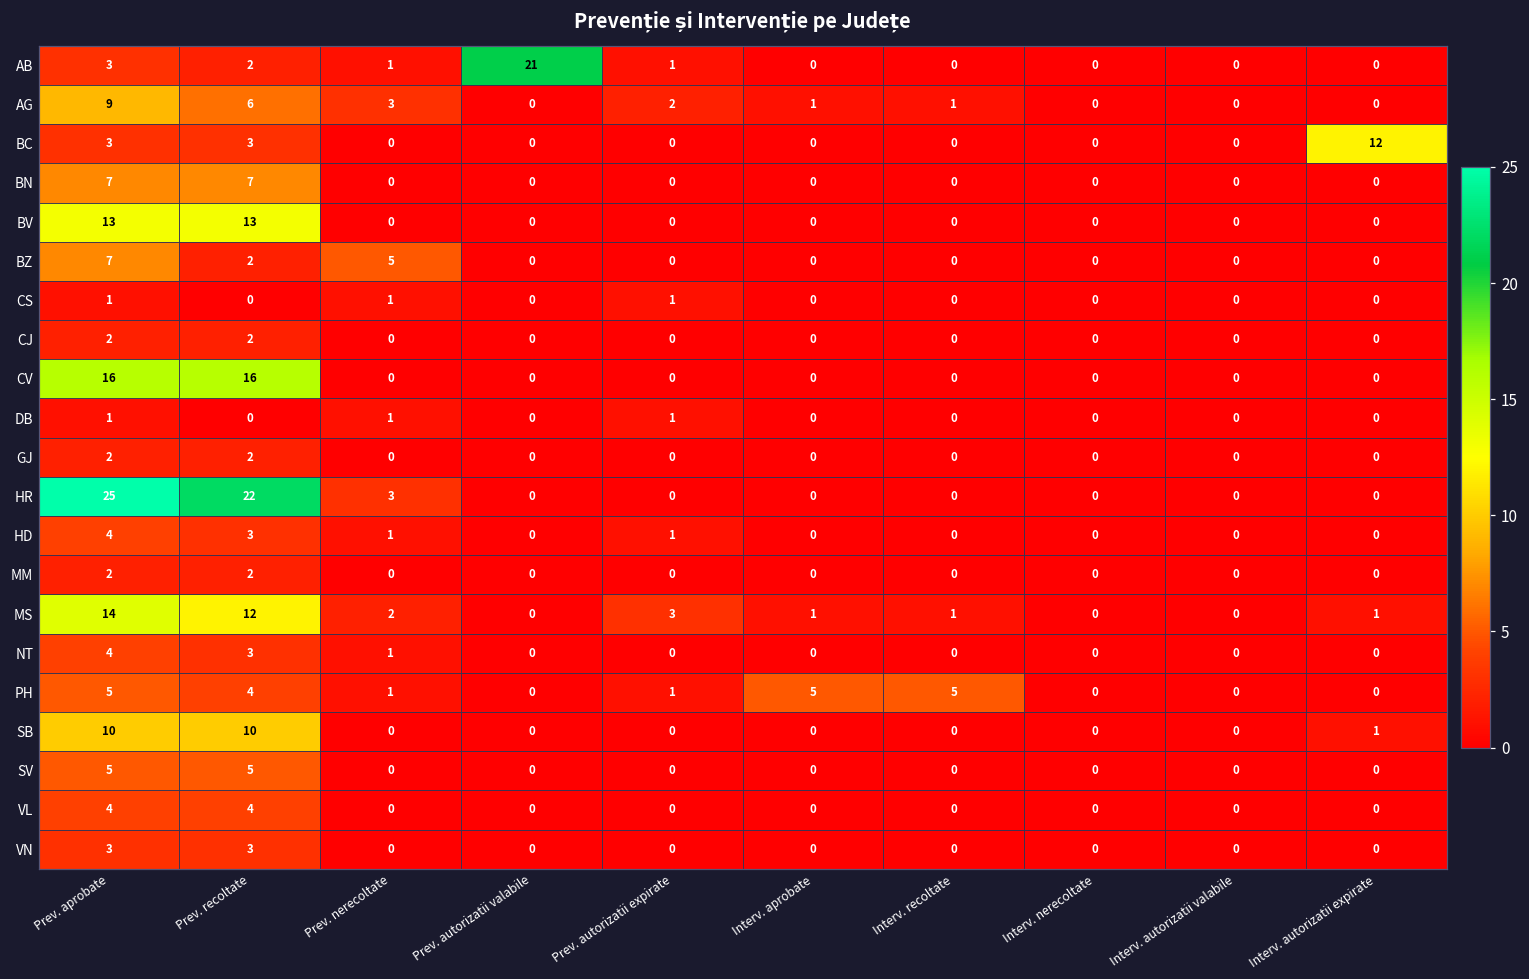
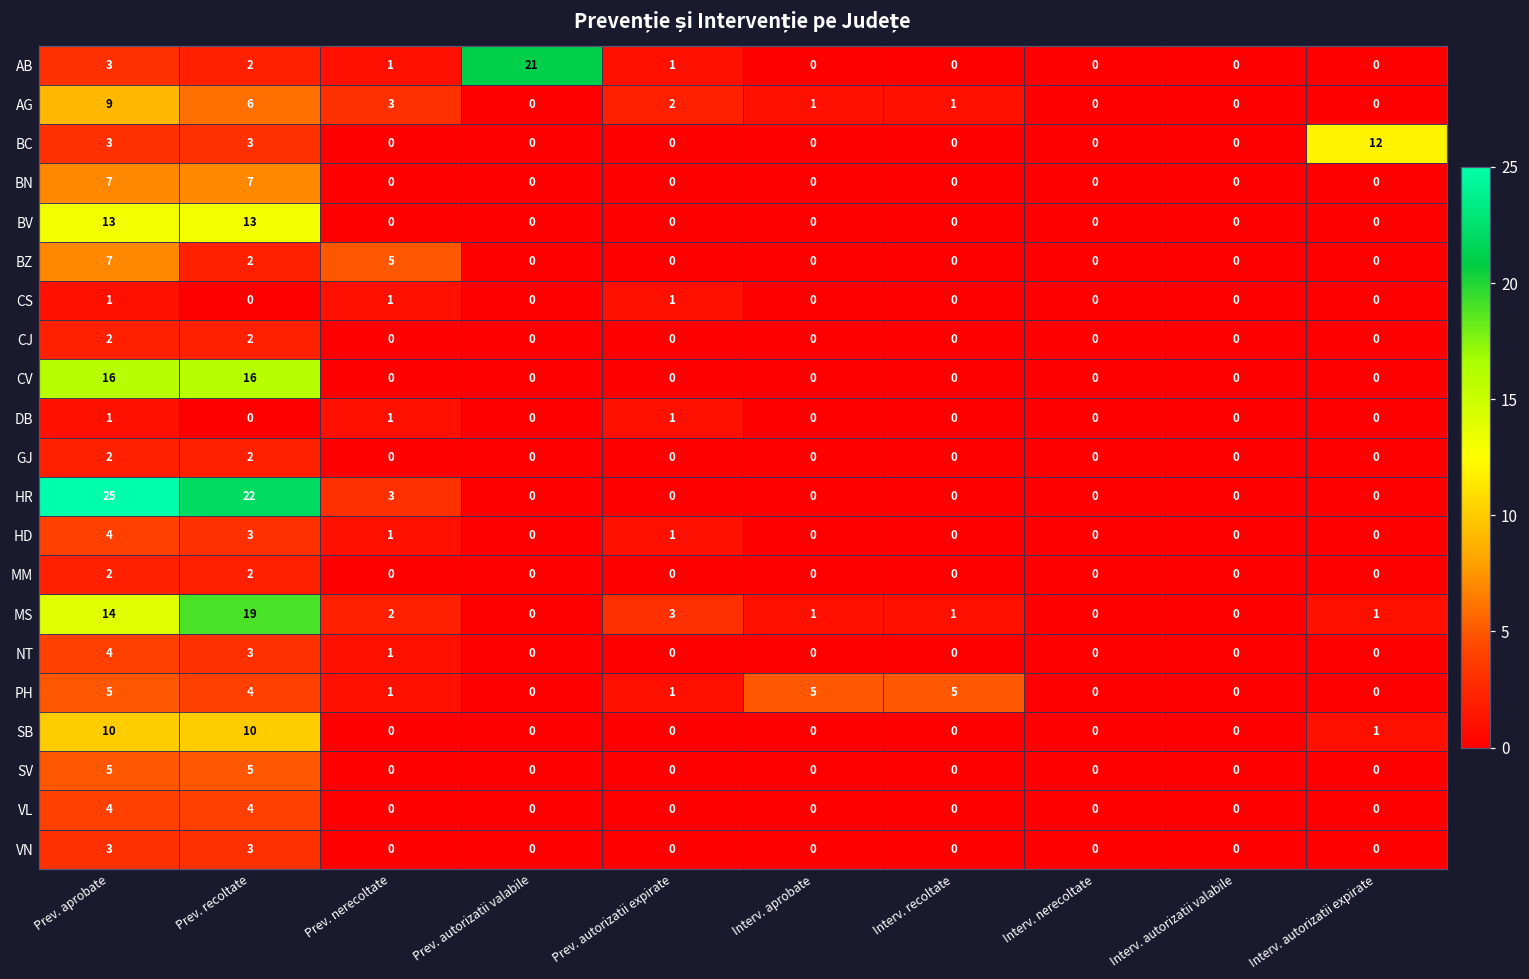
MS, Prev. recoltate: 12 -> 19
